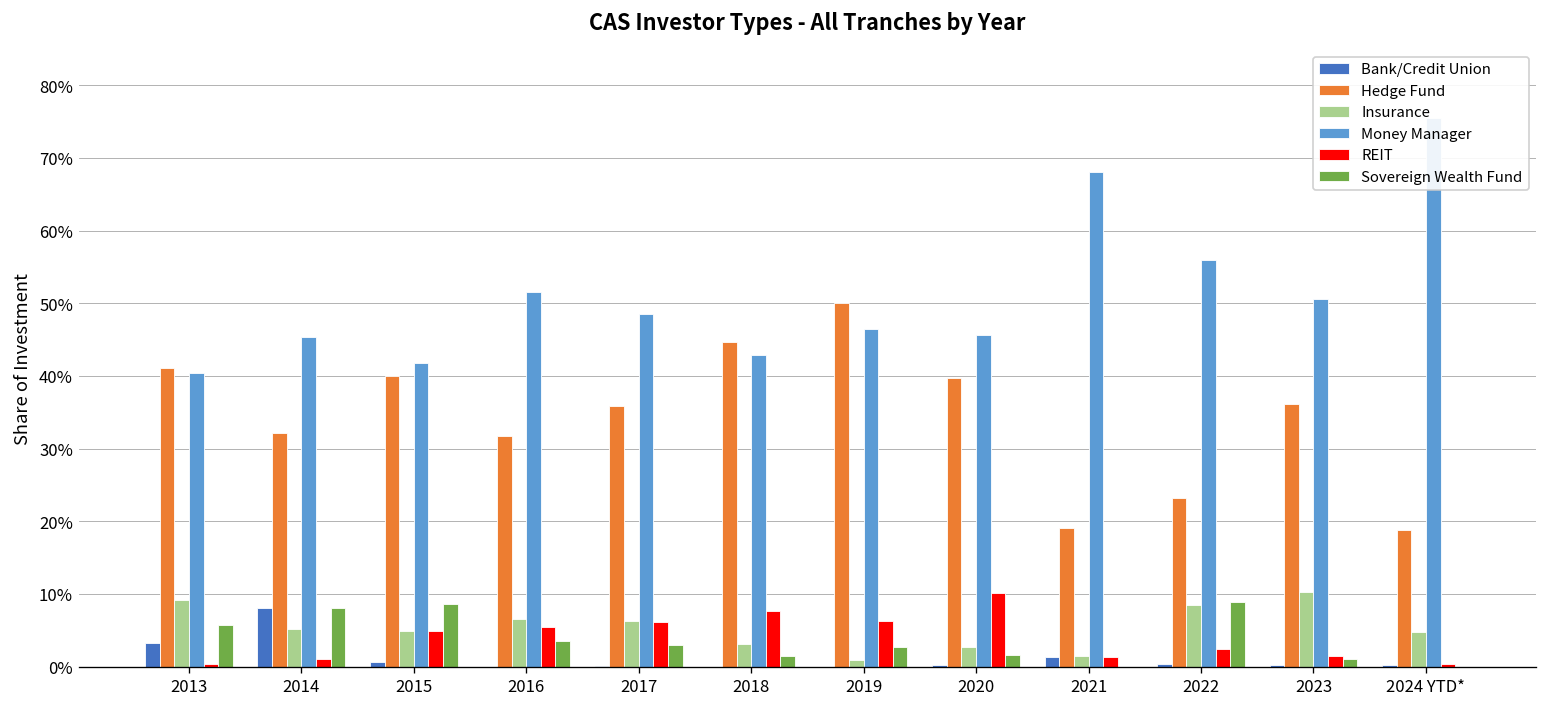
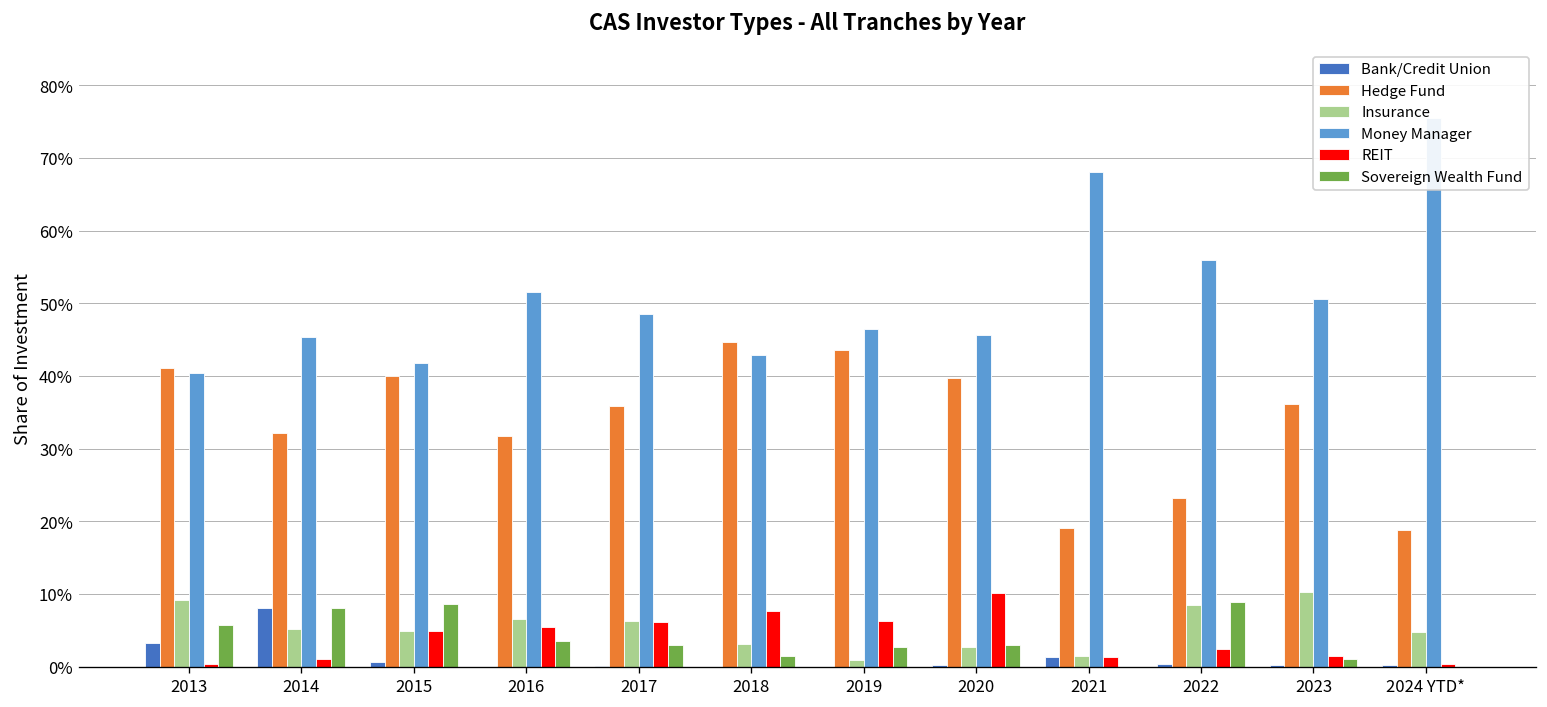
Hedge Fund, 2019: 50% -> 44%
Sovereign Wealth Fund, 2020: 2% -> 3%
